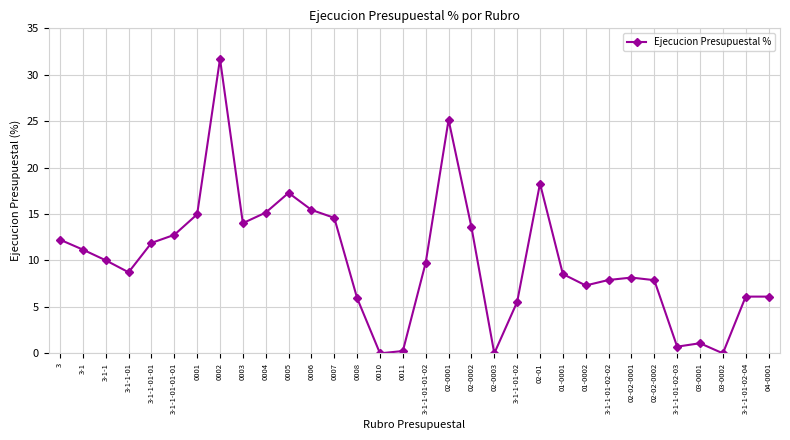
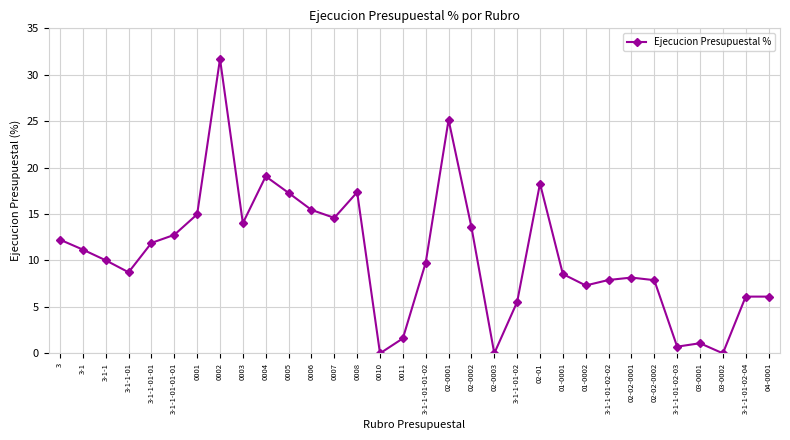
0004: 15 -> 19
0008: 6 -> 17
0011: 0 -> 2
